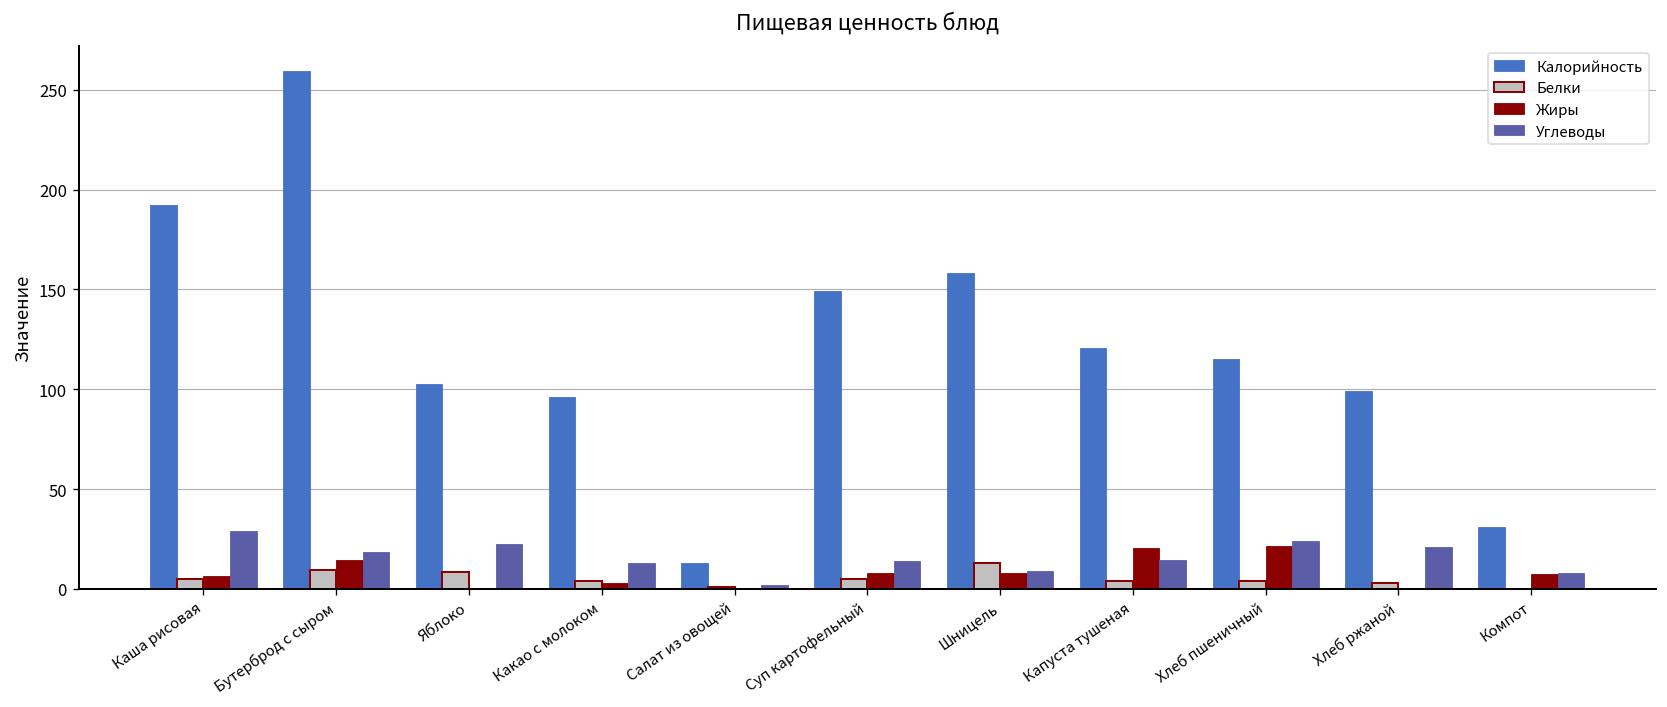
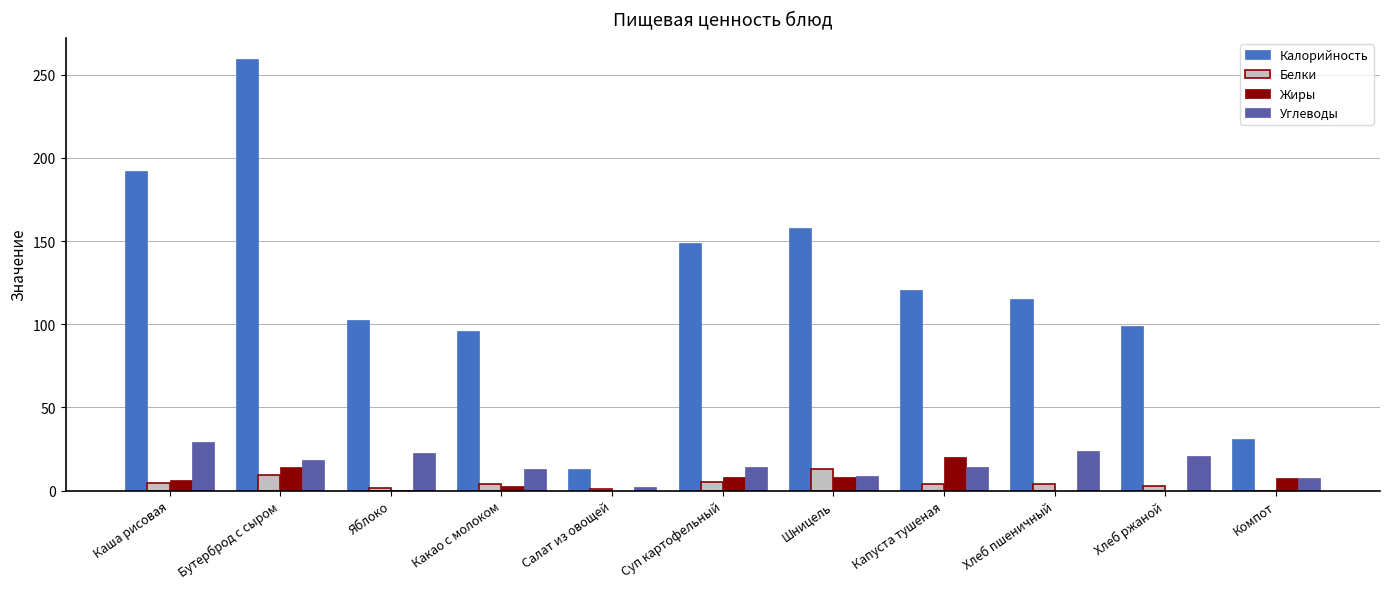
Белки, Яблоко: 8 -> 2
Жиры, Хлеб пшеничный: 22 -> 0
